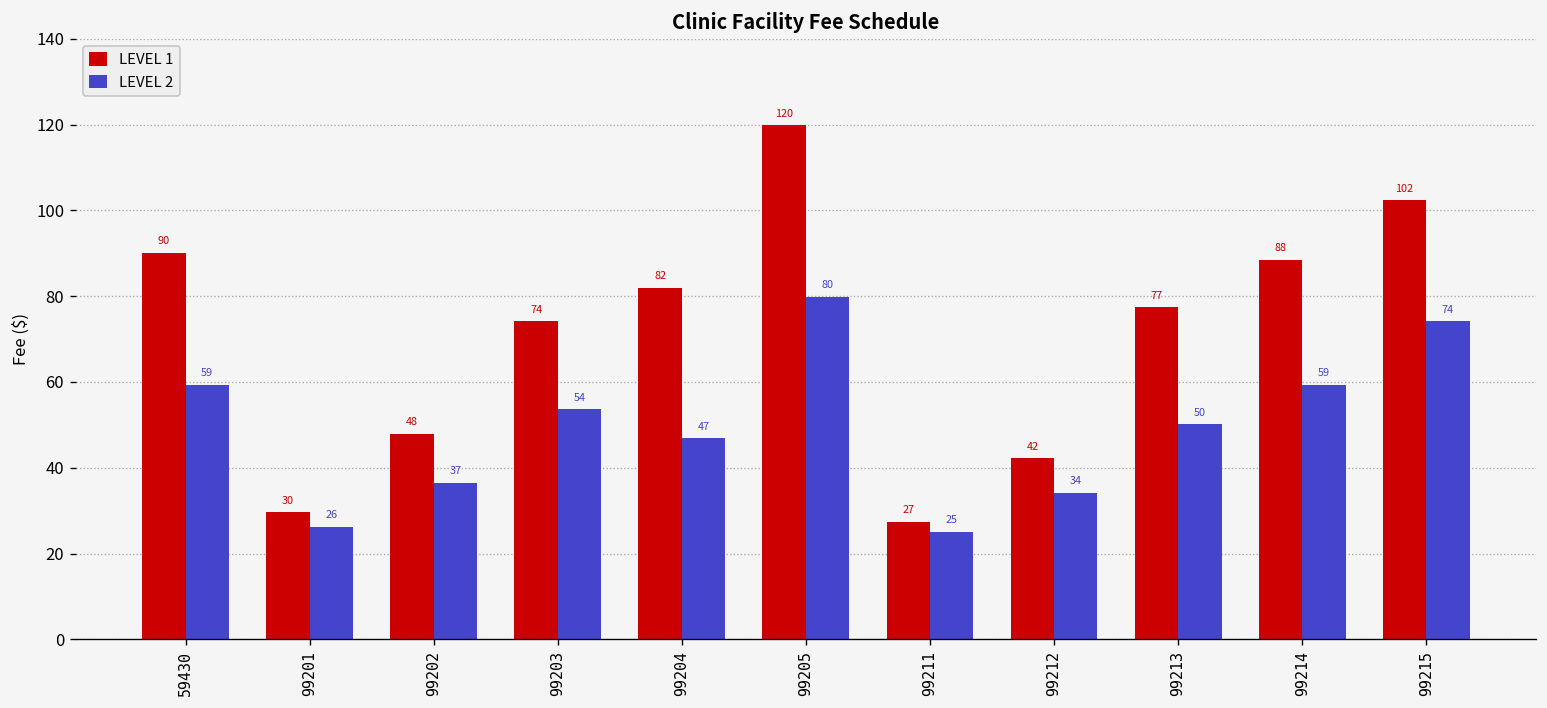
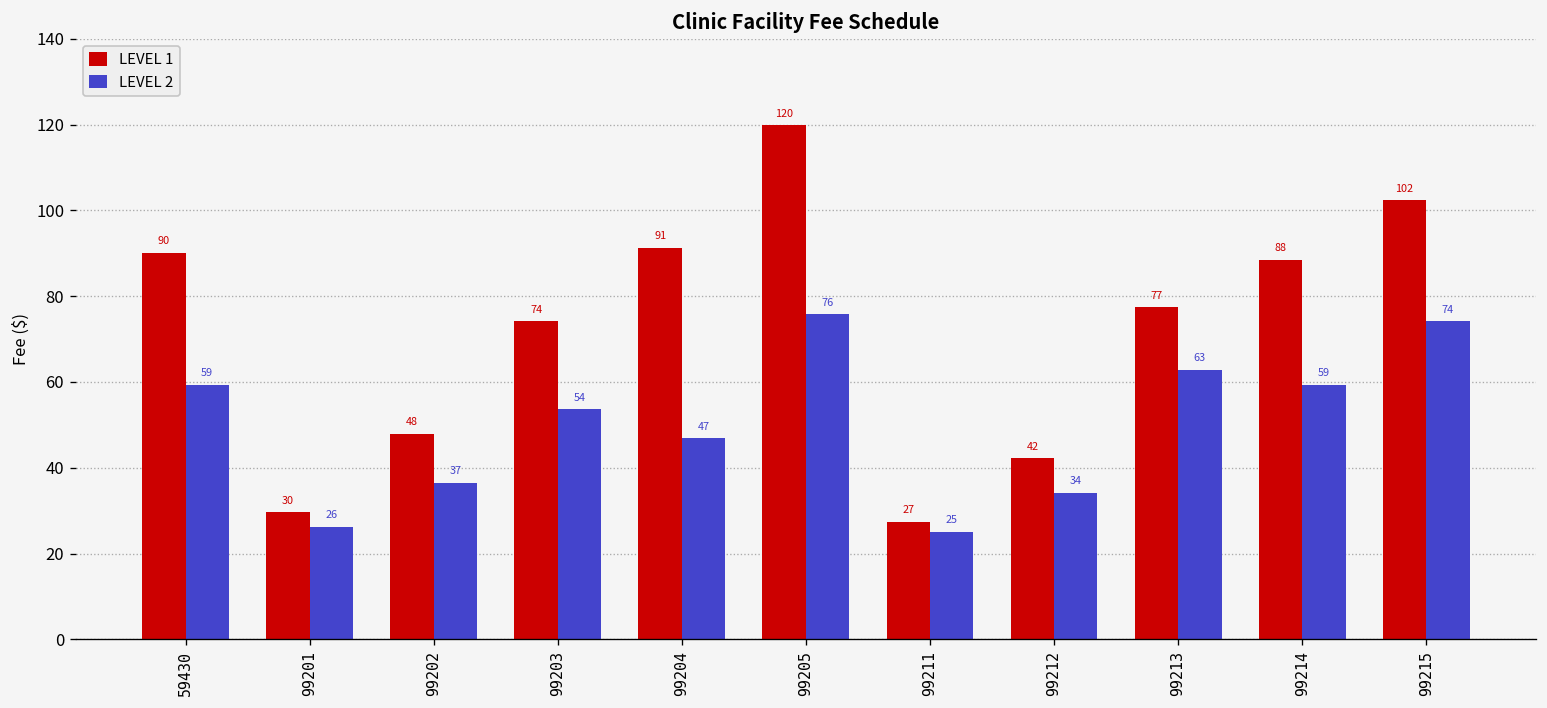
LEVEL 1, 99204: 82 -> 91
LEVEL 2, 99205: 80 -> 76
LEVEL 2, 99213: 50 -> 63
